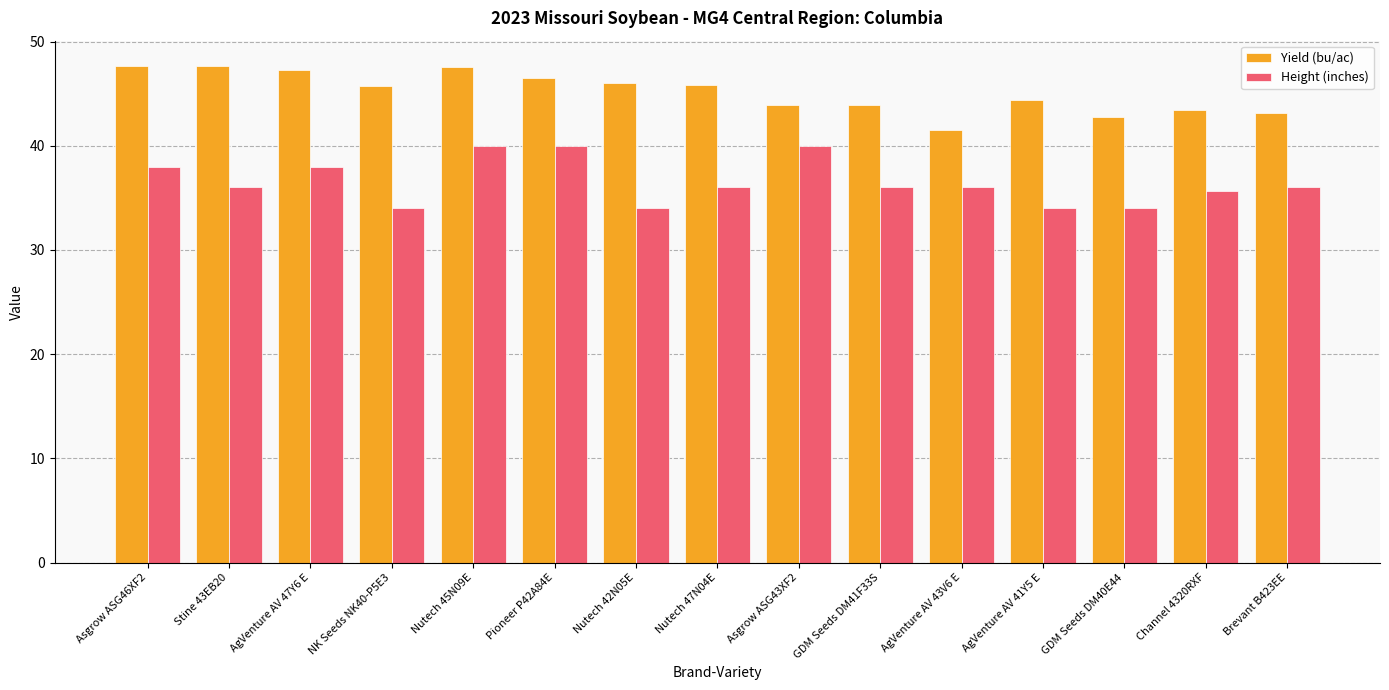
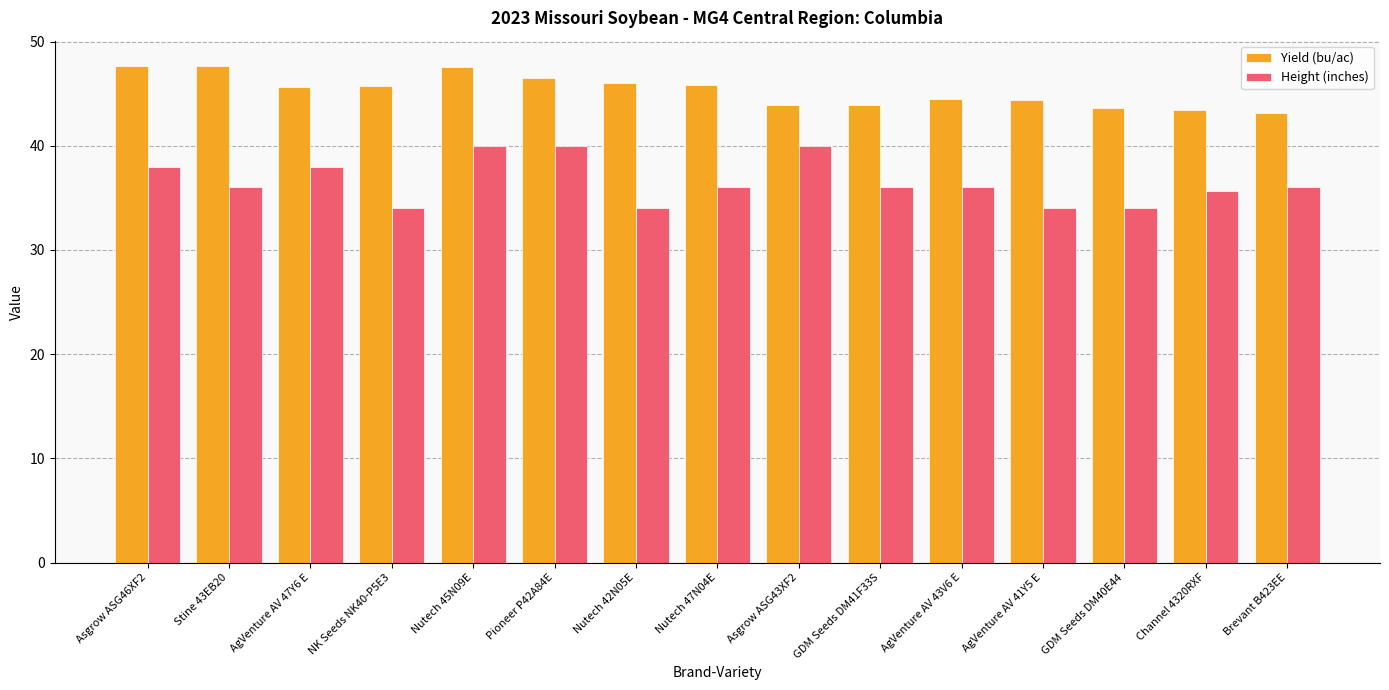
Yield (bu/ac), AgVenture AV 47Y6 E: 47.3 -> 45.6
Yield (bu/ac), AgVenture AV 43V6 E: 41.5 -> 44.5
Yield (bu/ac), GDM Seeds DM40E44: 42.8 -> 43.6
